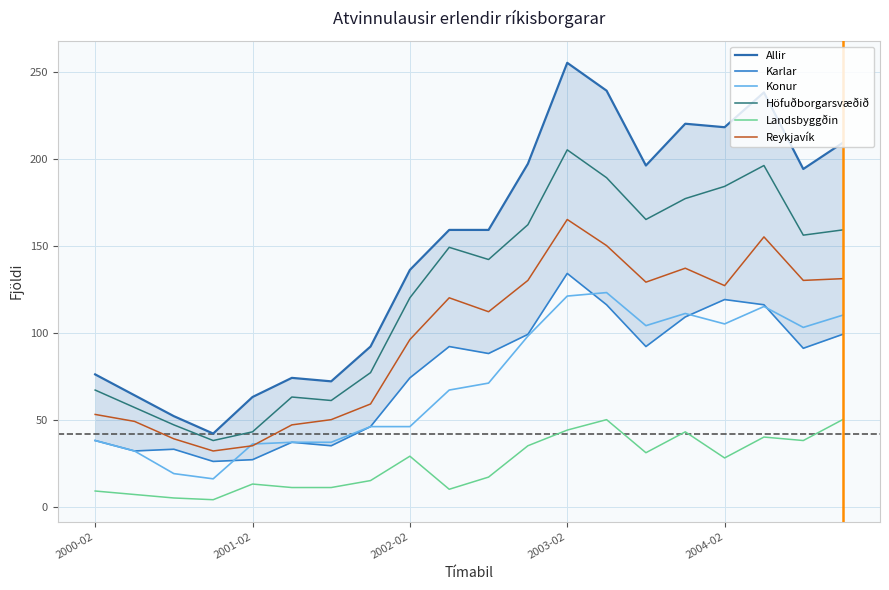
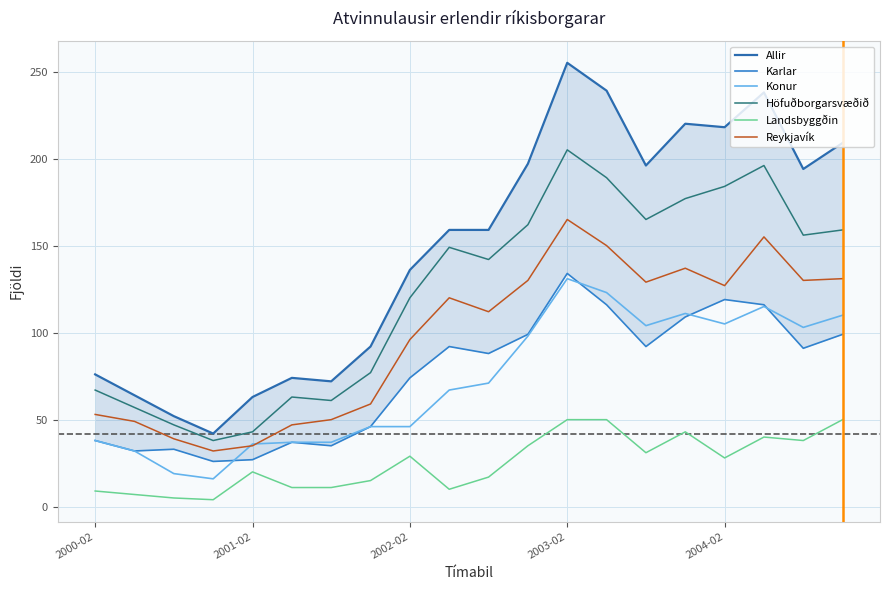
Landsbyggðin, 2001-02: 13 -> 20
Konur, 2003-02: 121 -> 131
Landsbyggðin, 2003-02: 44 -> 50
